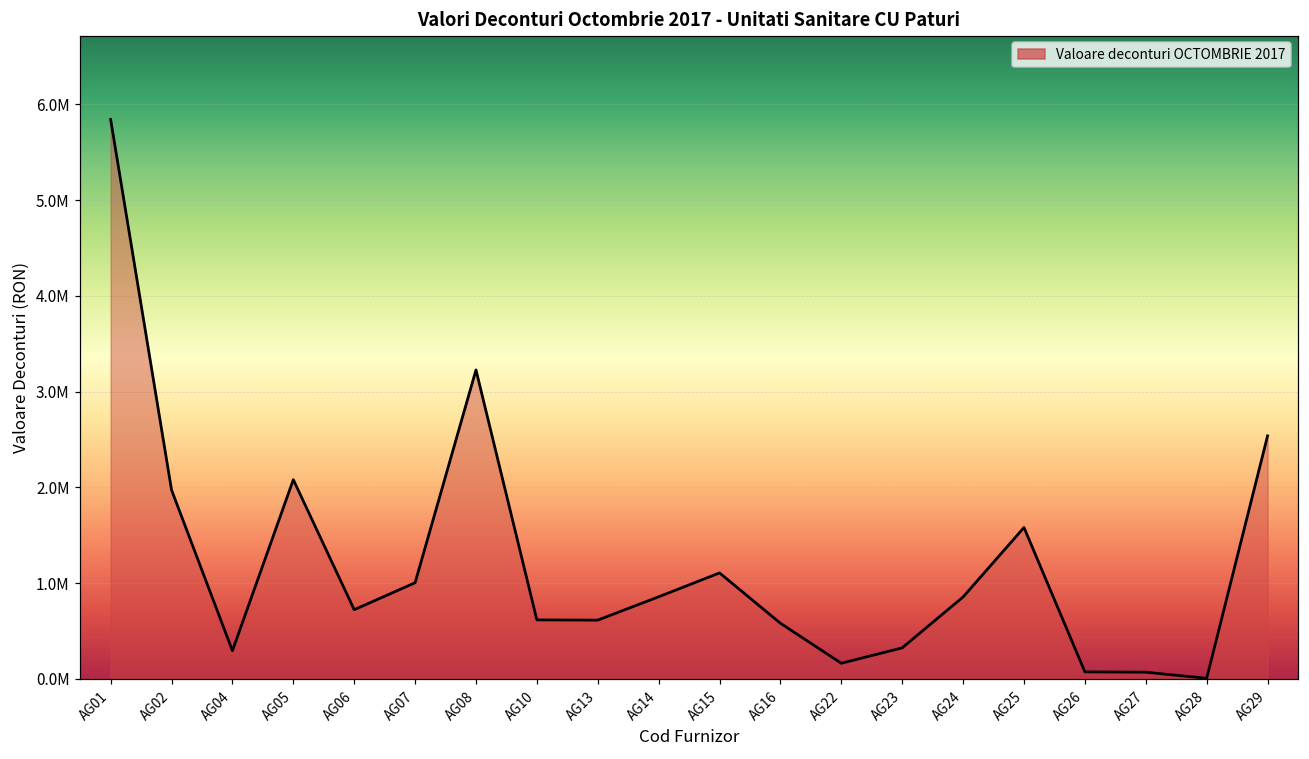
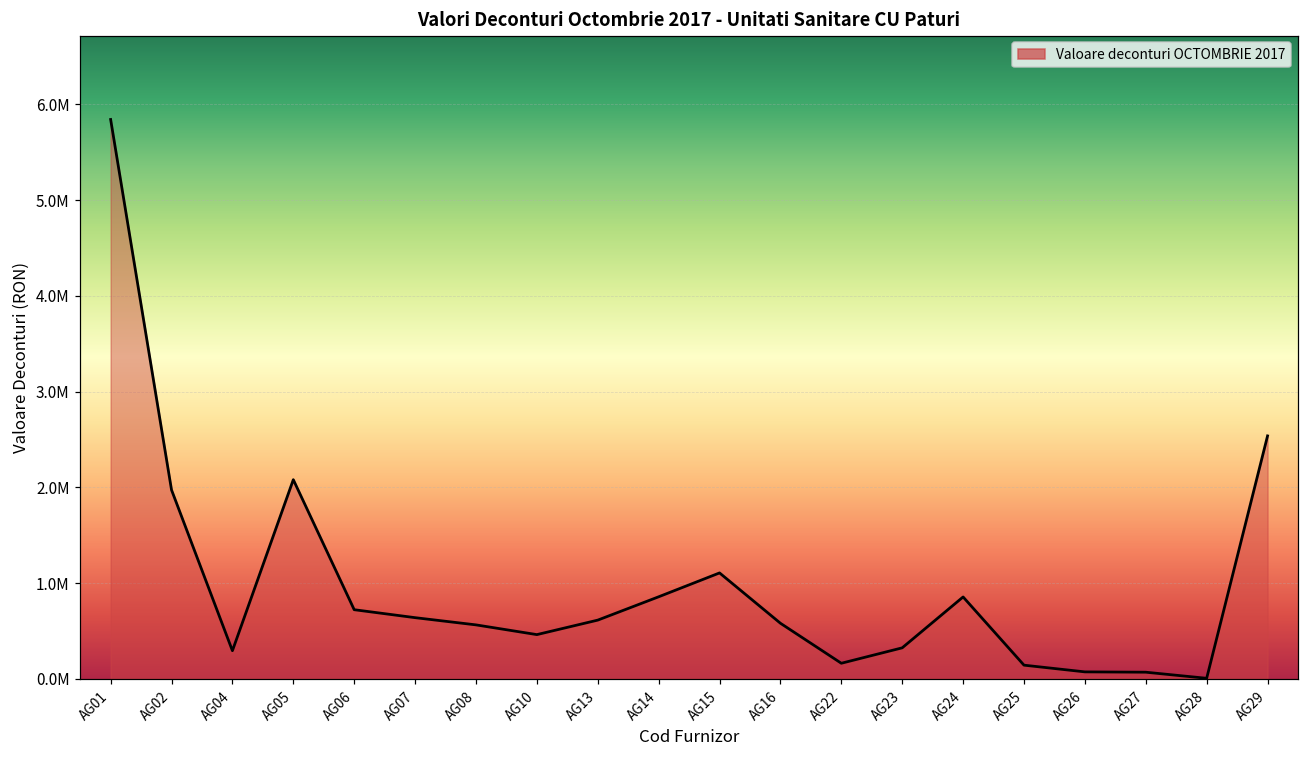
AG07: 1000000 -> 600000
AG08: 3200000 -> 600000
AG10: 600000 -> 500000
AG25: 1600000 -> 100000
